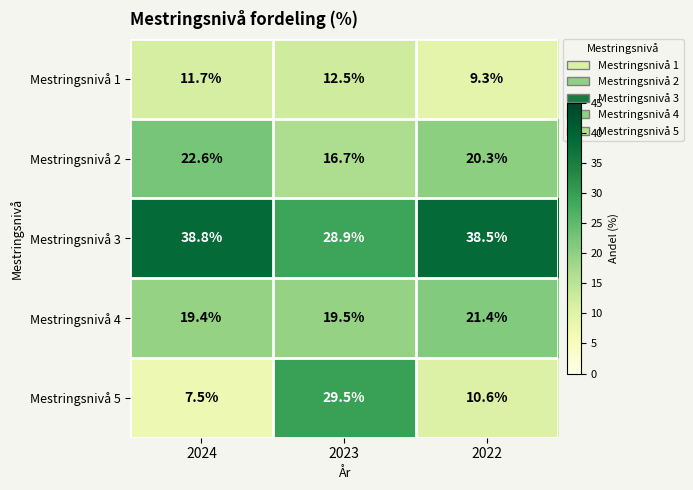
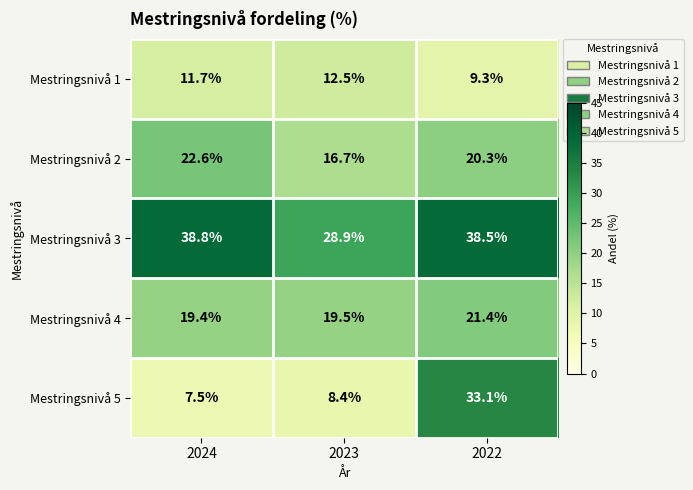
Mestringsnivå 5, 2023: 29.5% -> 8.4%
Mestringsnivå 5, 2022: 10.6% -> 33.1%
